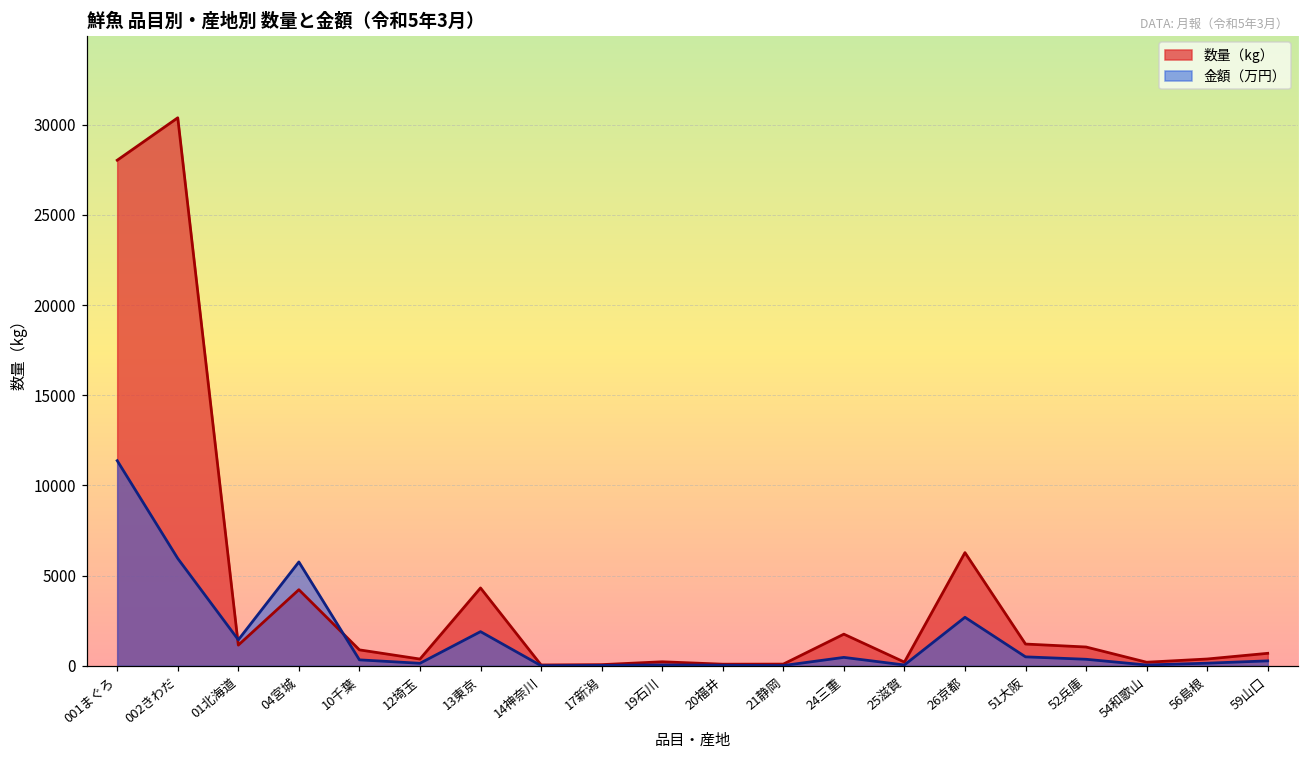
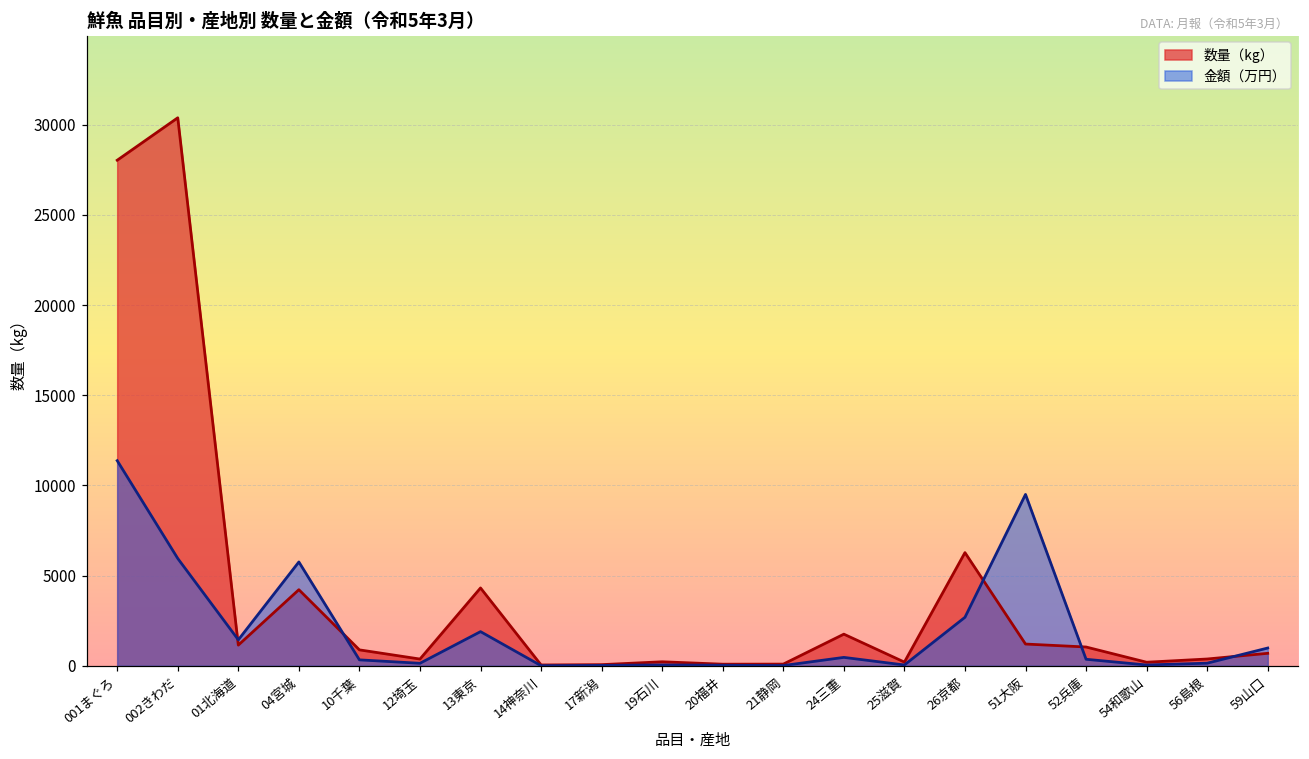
金額（万円）, 51大阪: 500 -> 9500
金額（万円）, 59山口: 300 -> 1000
